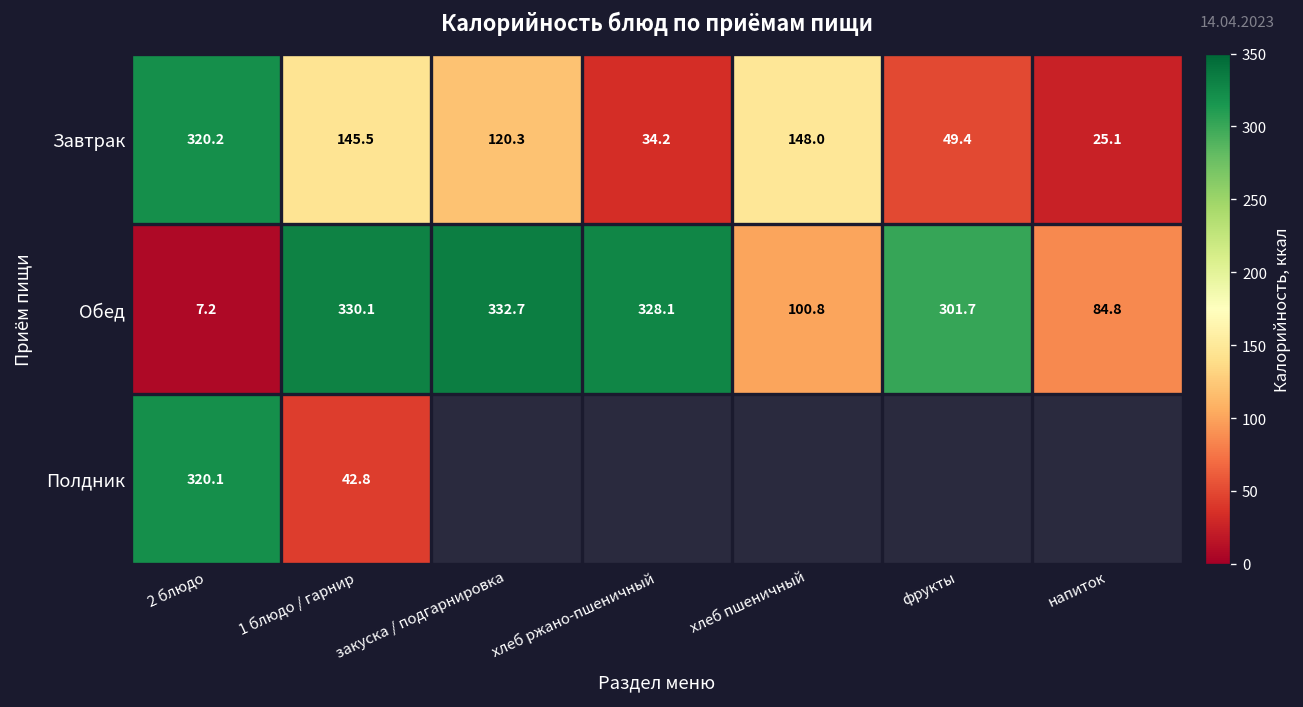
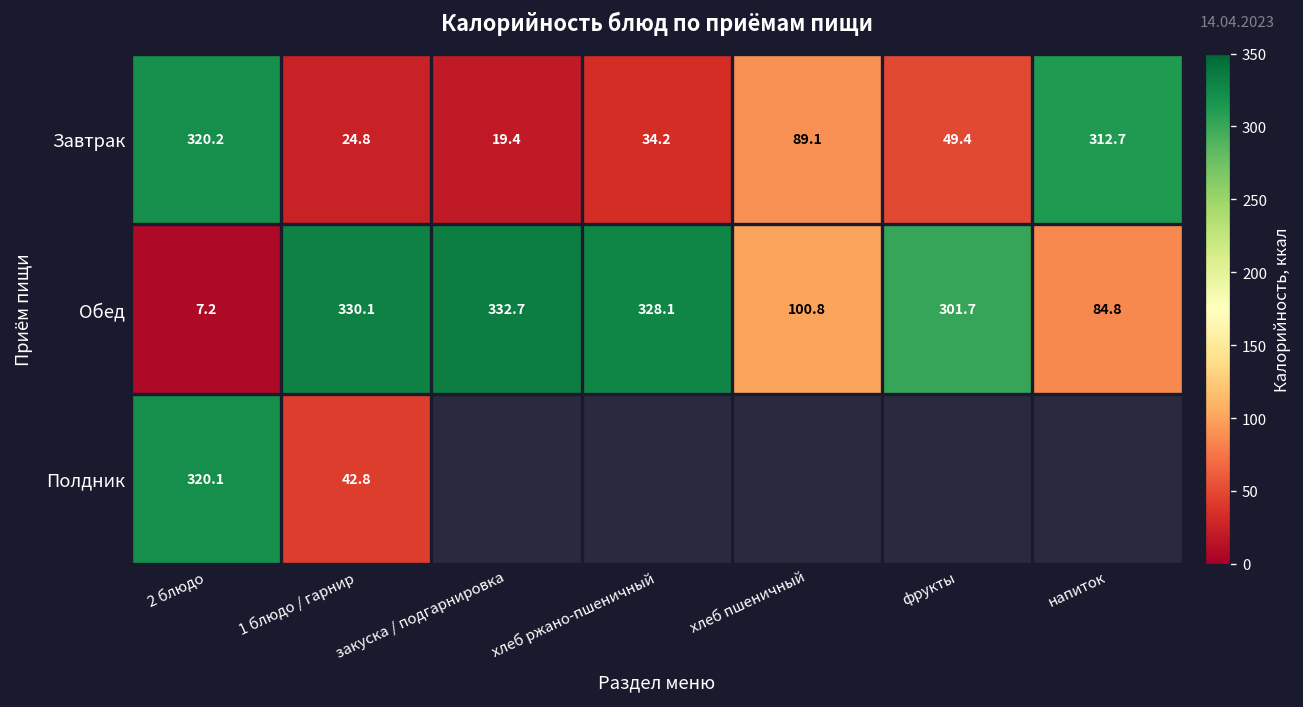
Завтрак, 1 блюдо / гарнир: 145.5 -> 24.8
Завтрак, закуска / подгарнировка: 120.3 -> 19.4
Завтрак, хлеб пшеничный: 148.0 -> 89.1
Завтрак, напиток: 25.1 -> 312.7
